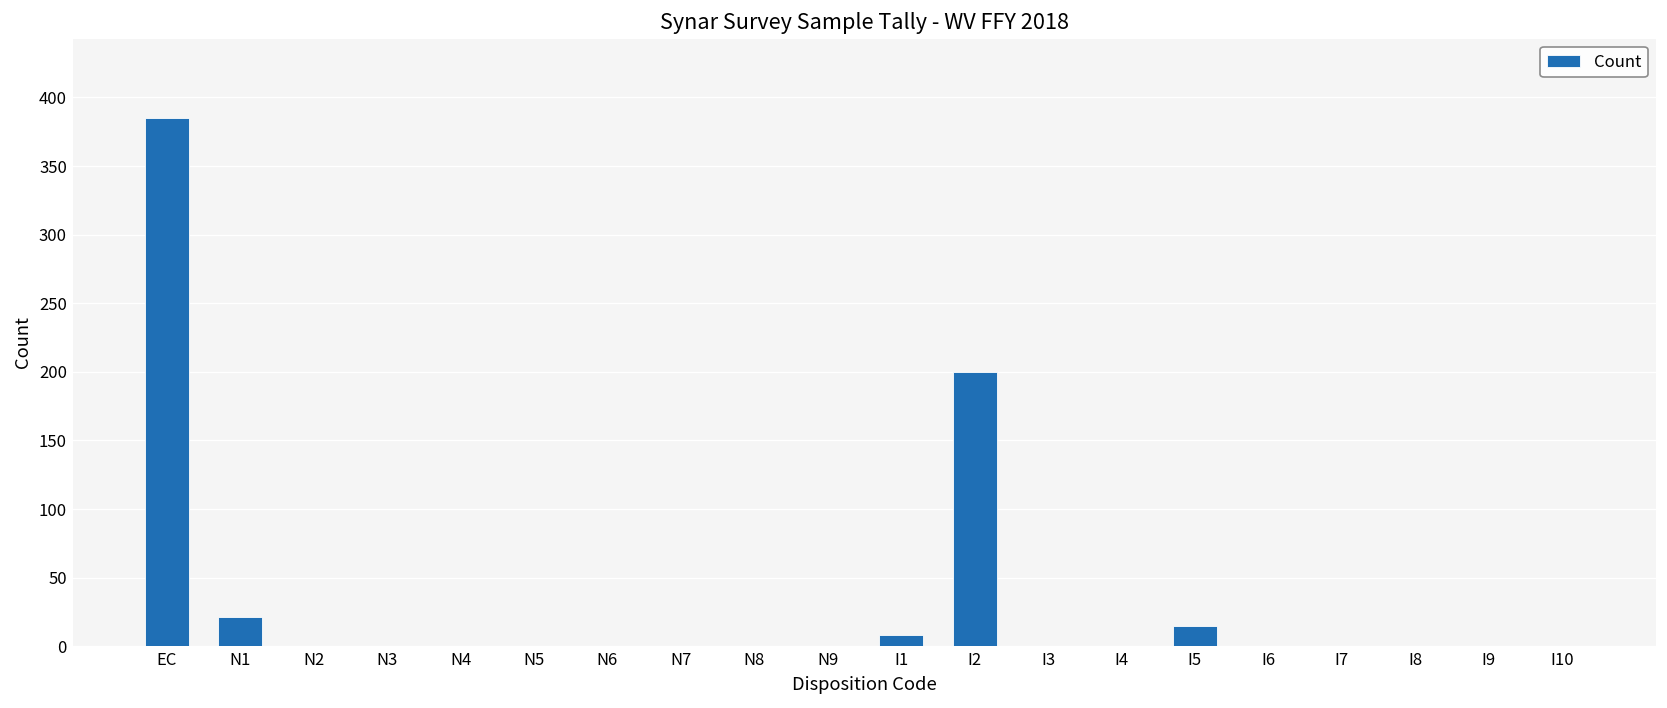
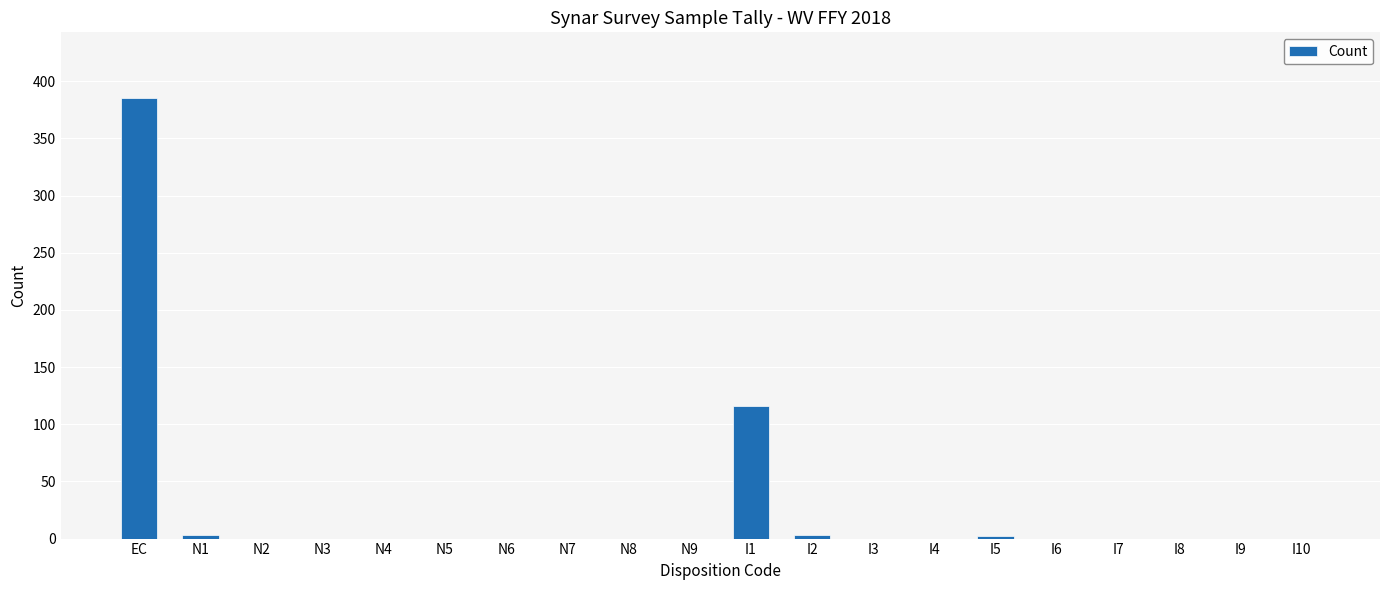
N1: 21 -> 3
I1: 8 -> 116
I2: 200 -> 3
I5: 15 -> 2
